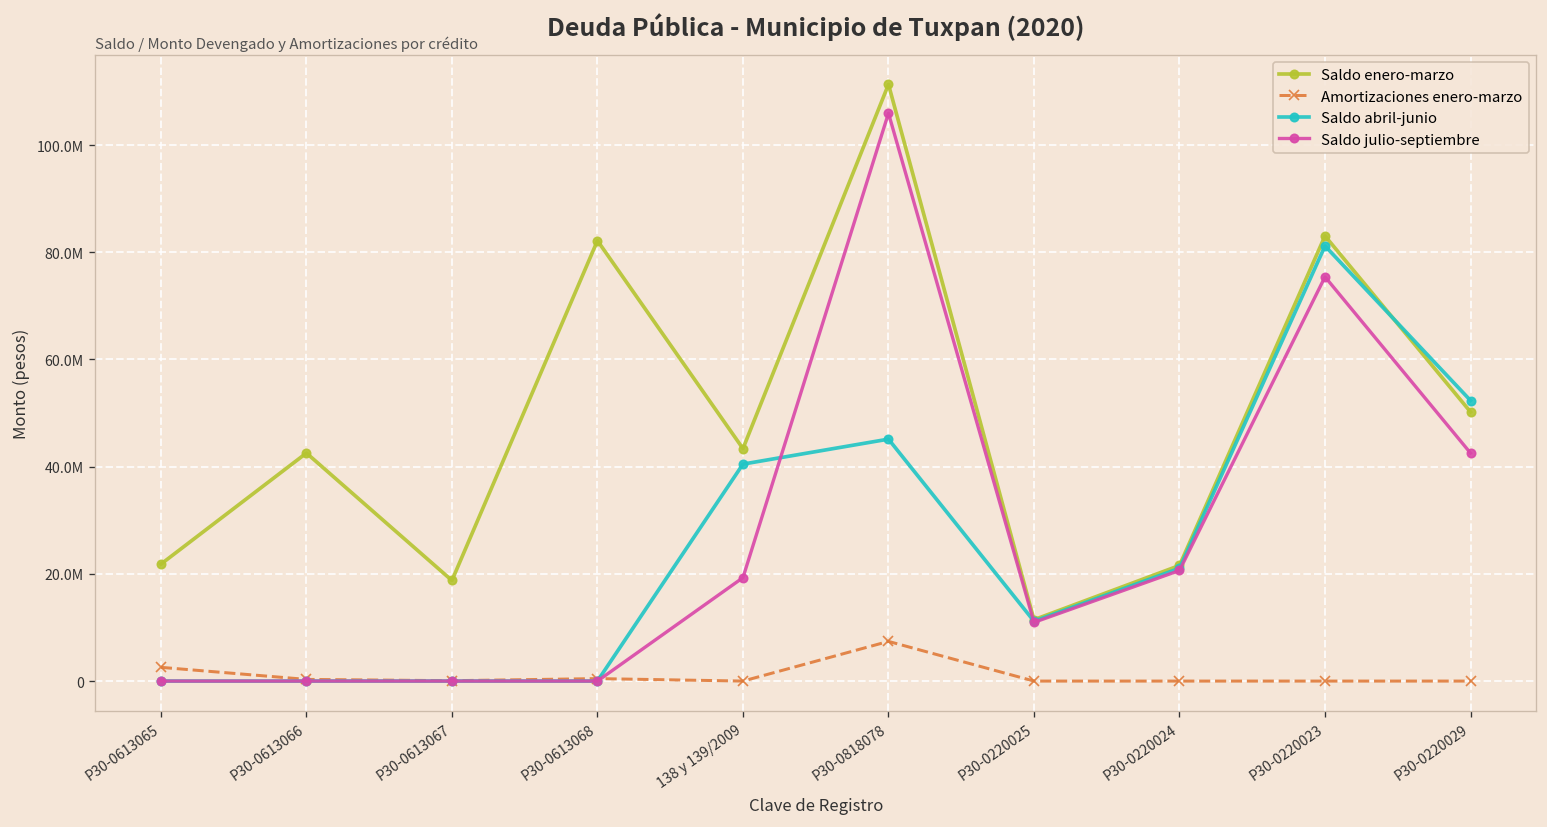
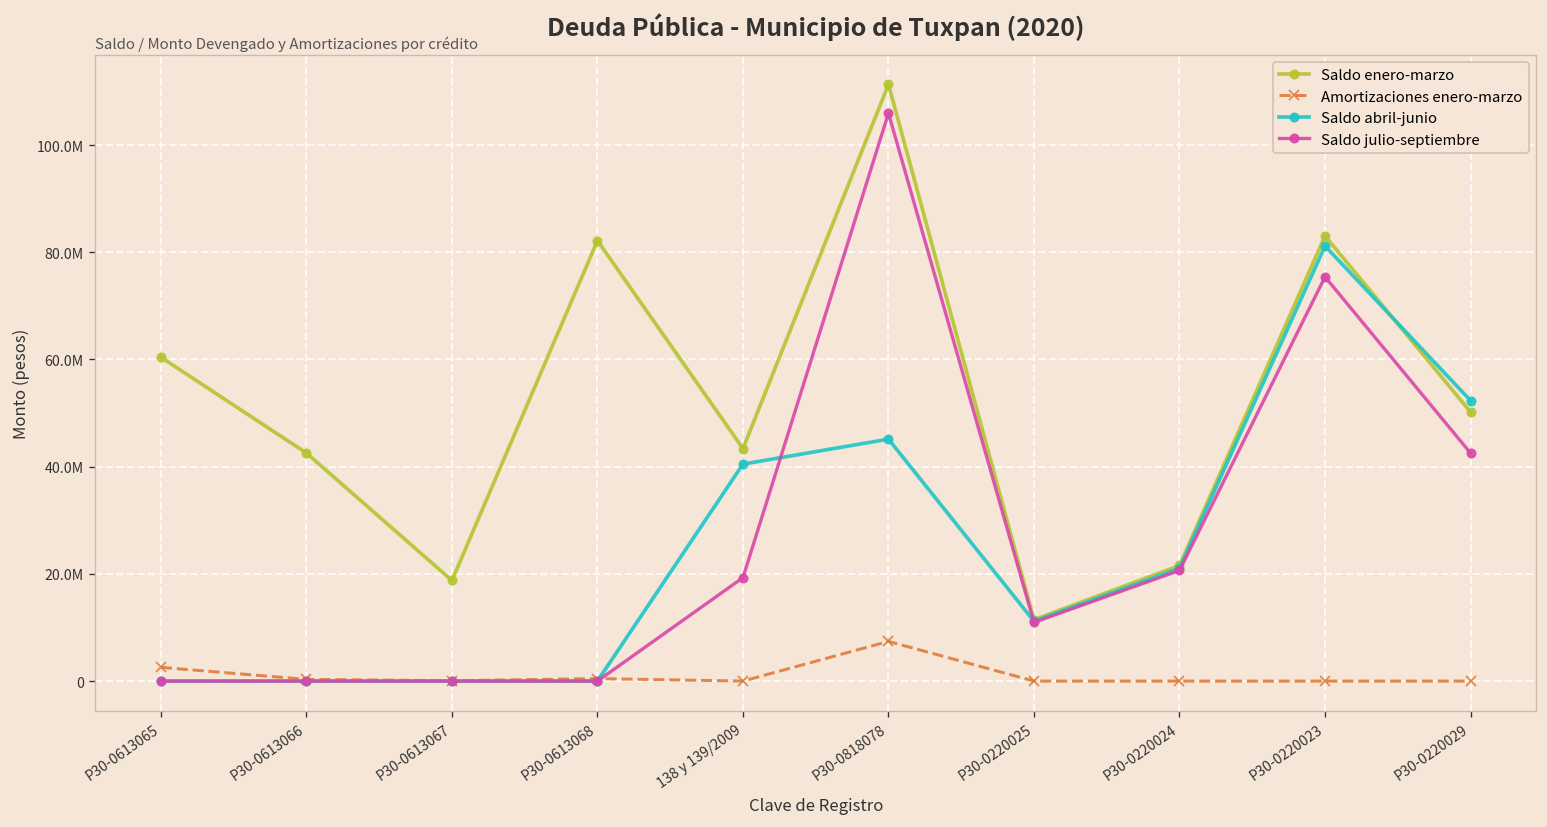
Saldo enero-marzo, P30-0613065: 22000000 -> 60000000
